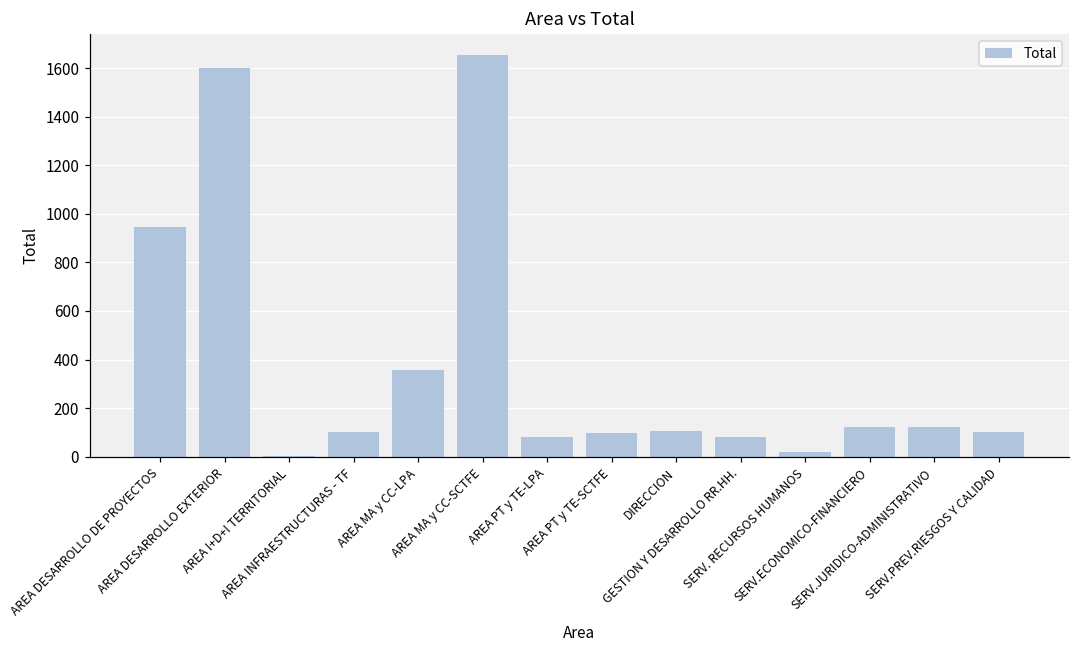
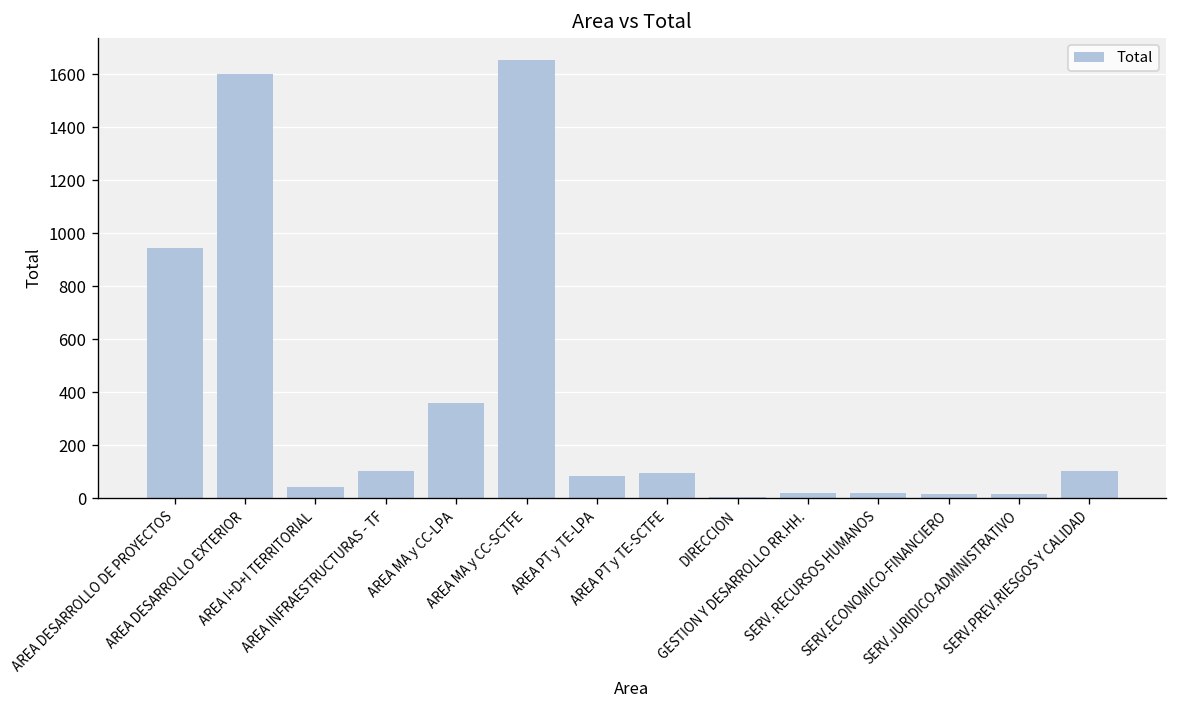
AREA I+D+I TERRITORIAL: 0 -> 40
DIRECCION: 110 -> 10
GESTION Y DESARROLLO RR.HH.: 80 -> 20
SERV.ECONOMICO-FINANCIERO: 120 -> 10
SERV.JURIDICO-ADMINISTRATIVO: 120 -> 10
